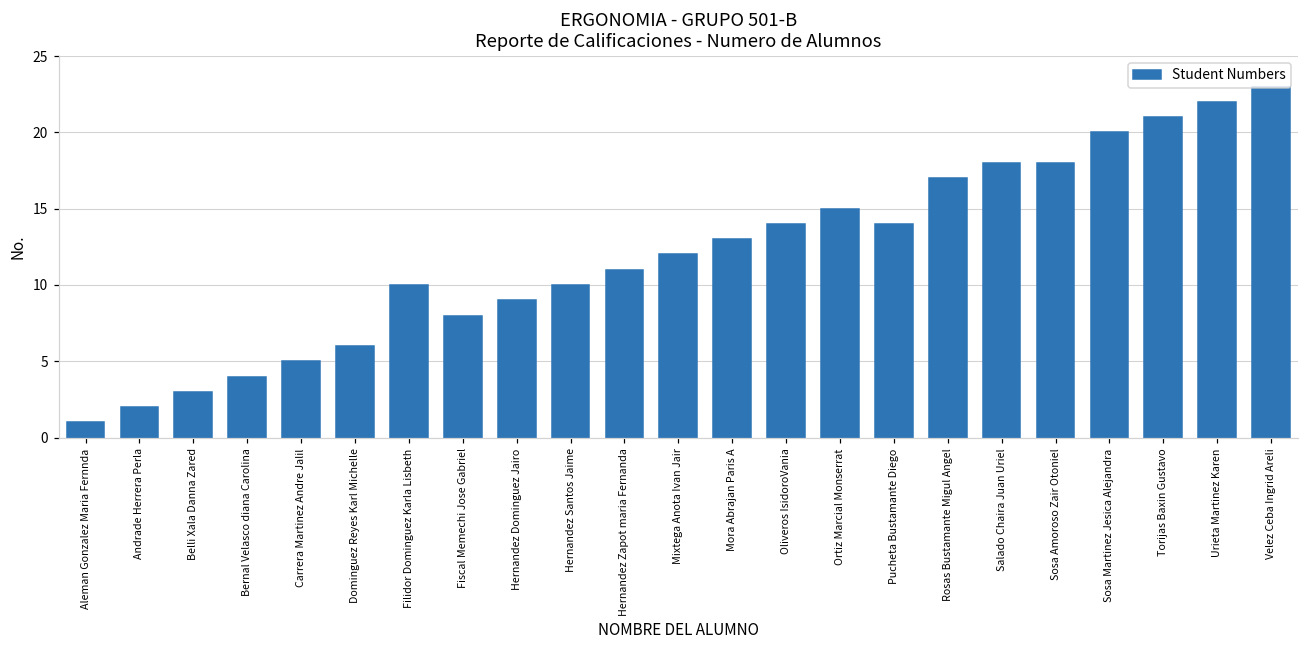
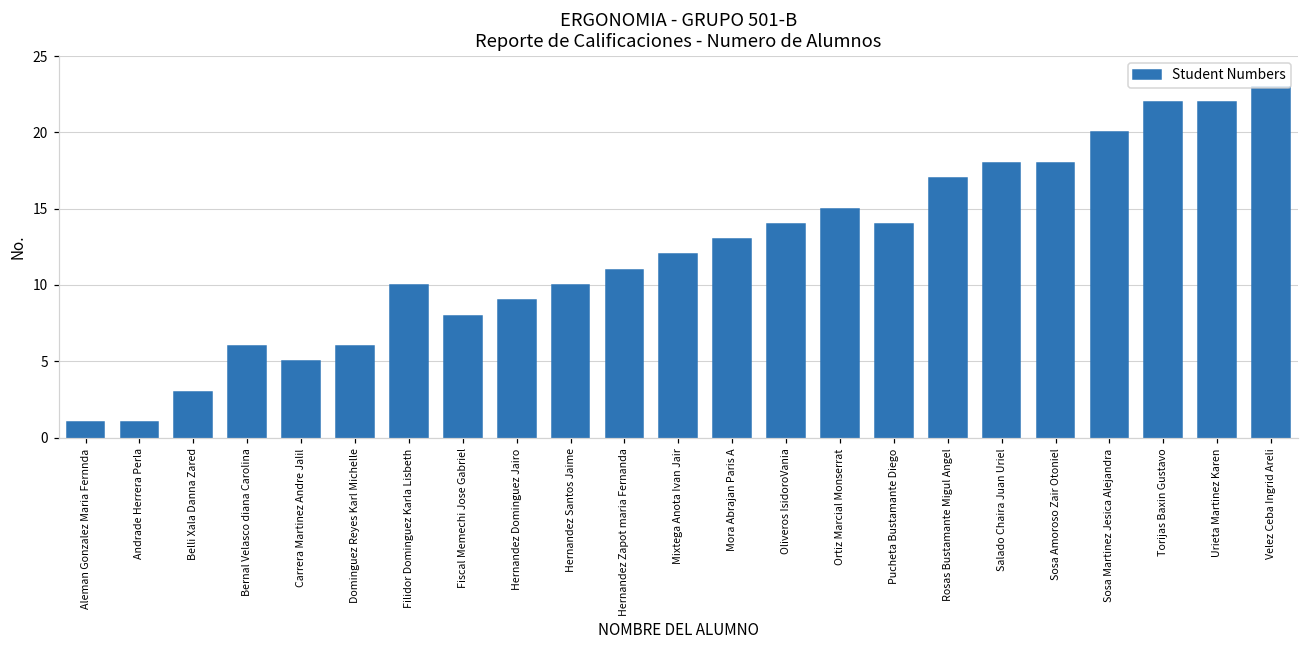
Andrade Herrera Perla: 2 -> 1
Bernal Velasco diana Carolina: 4 -> 6
Torijas Baxin Gustavo: 21 -> 22
